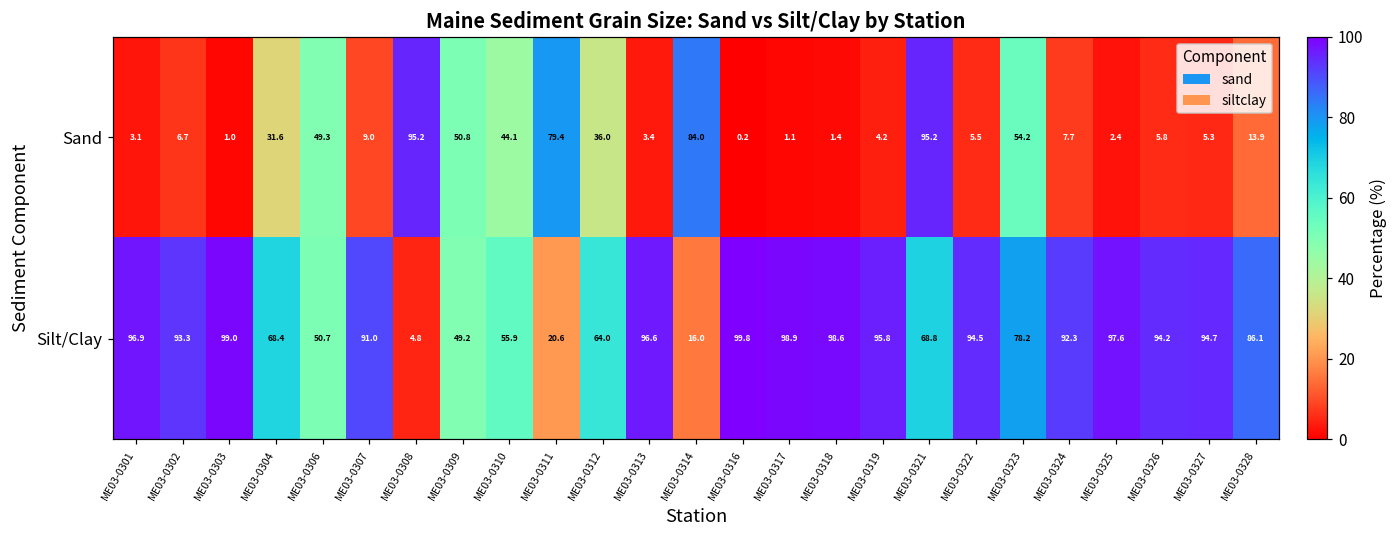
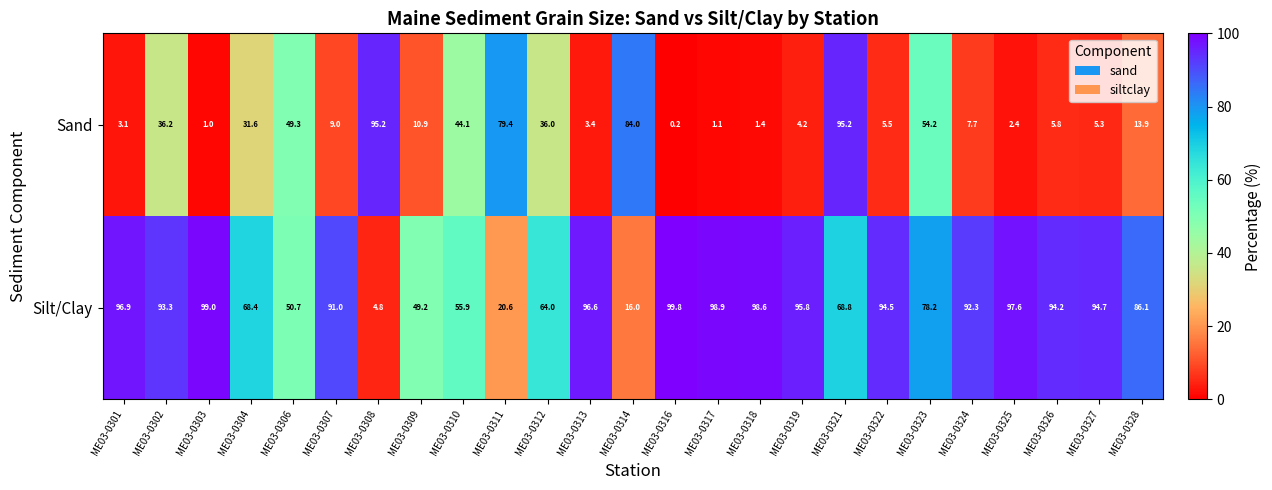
Sand, ME03-0302: 6.7 -> 36.2
Sand, ME03-0309: 50.8 -> 10.9
